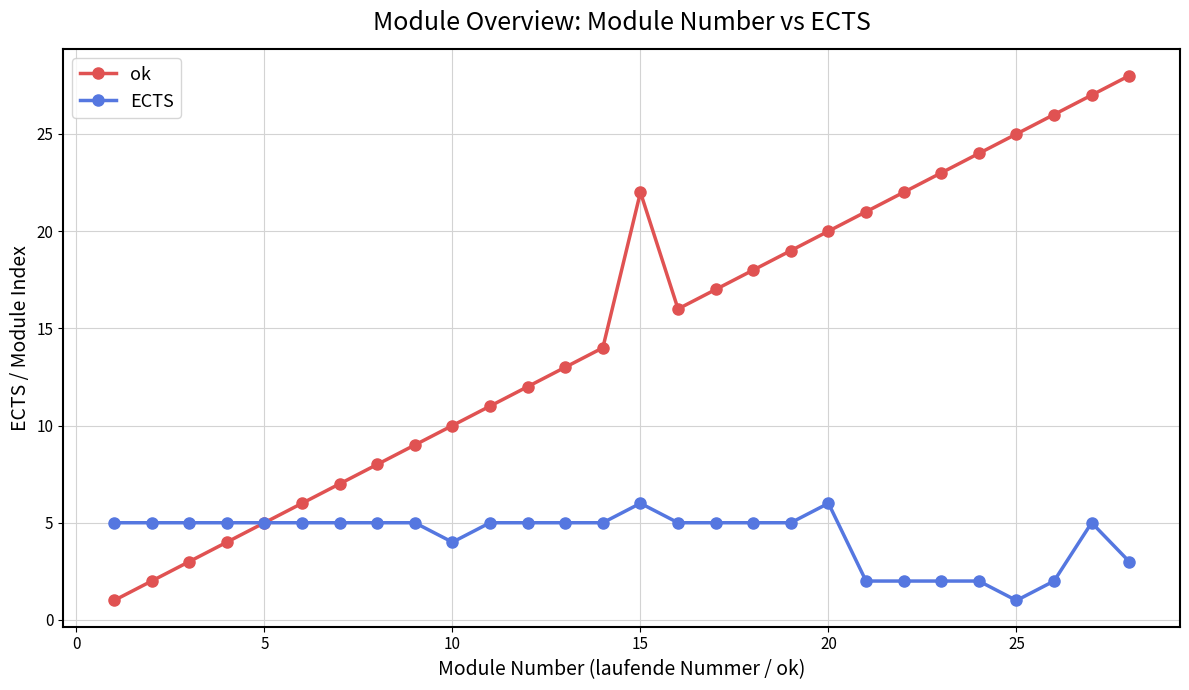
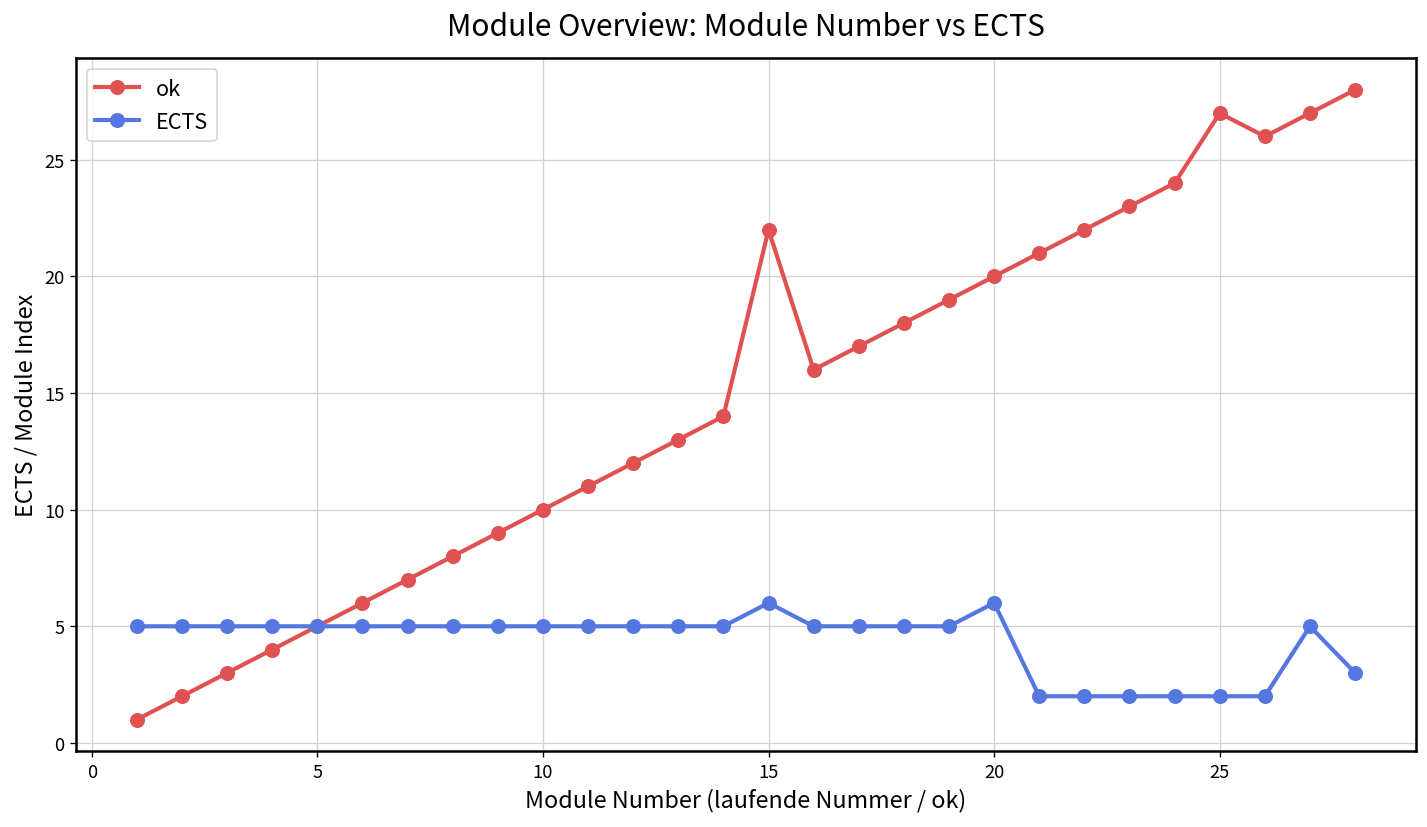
ECTS, 10: 4 -> 5
ok, 25: 25 -> 27
ECTS, 25: 1 -> 2
